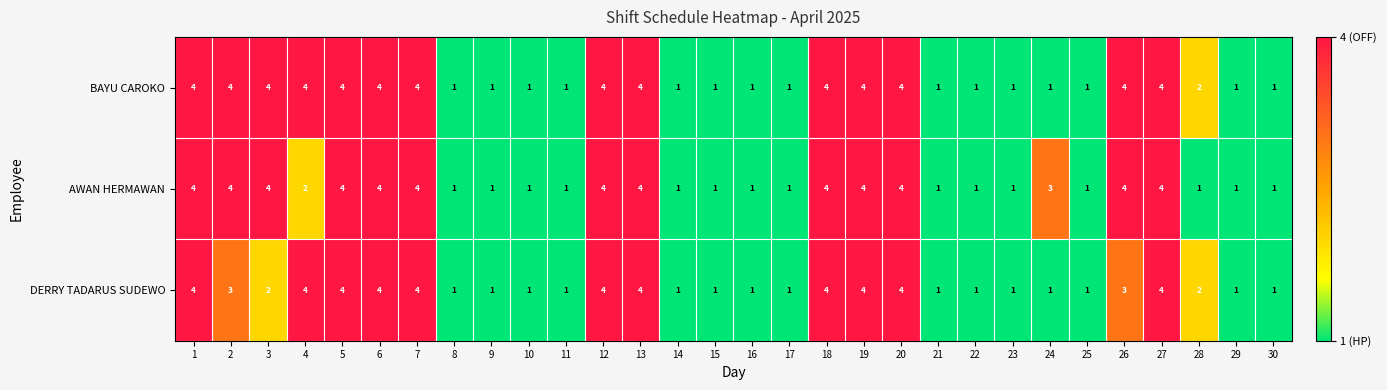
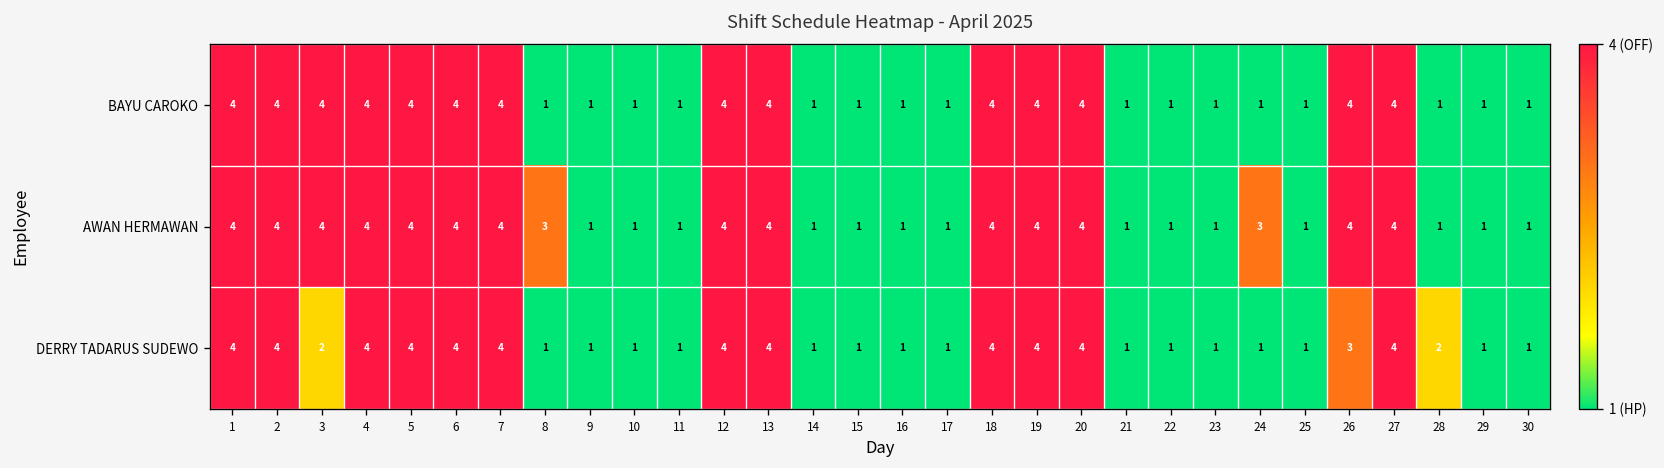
BAYU CAROKO, 28: 2 -> 1
AWAN HERMAWAN, 4: 2 -> 4
AWAN HERMAWAN, 8: 1 -> 3
DERRY TADARUS SUDEWO, 2: 3 -> 4
